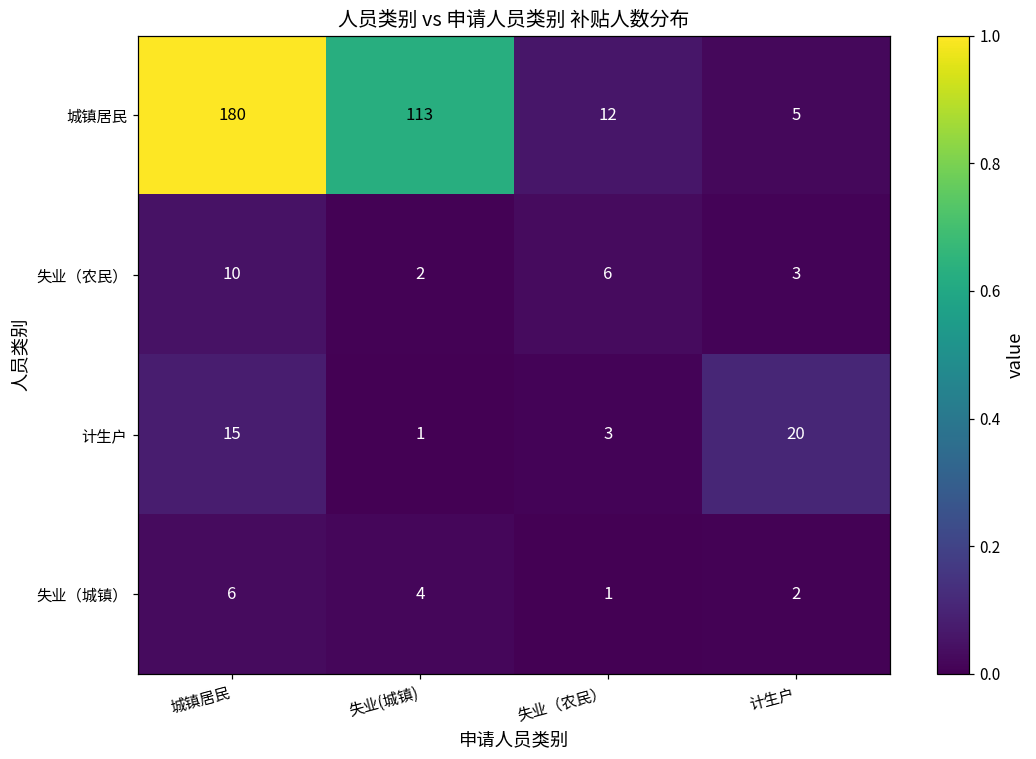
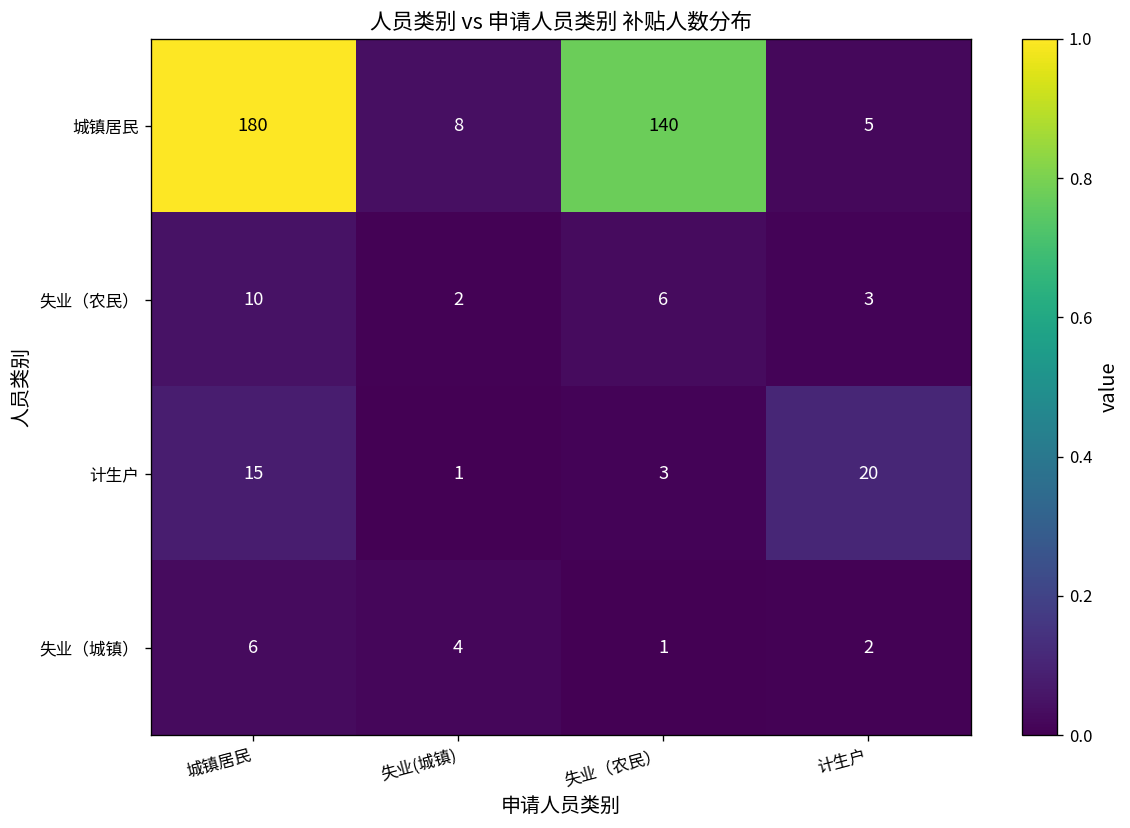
城镇居民, 失业(城镇): 113 -> 8
城镇居民, 失业（农民）: 12 -> 140
